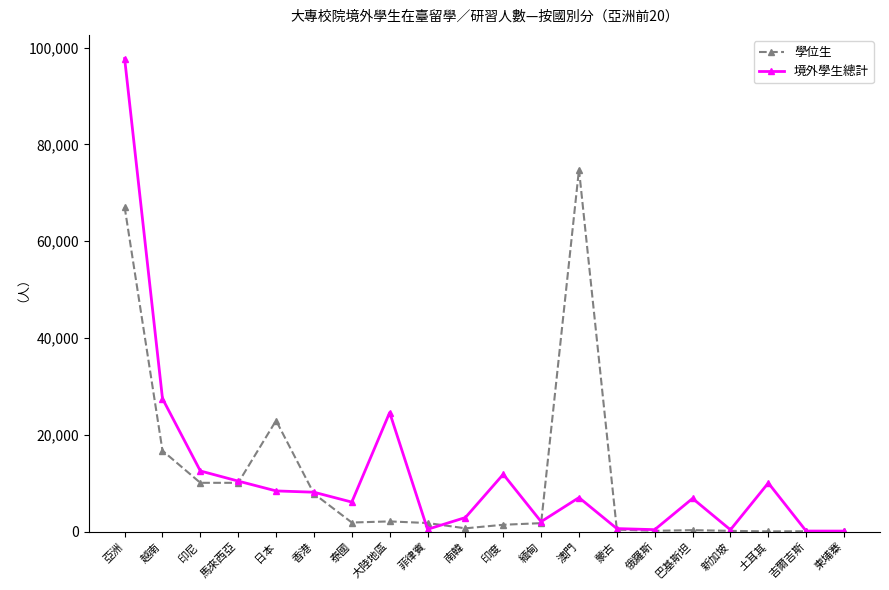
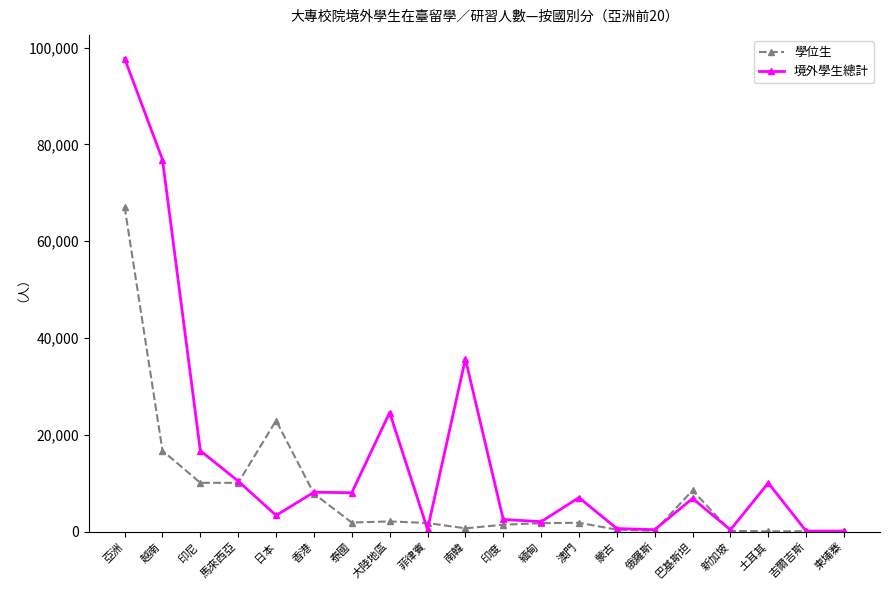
境外學生總計, 越南: 27,000 -> 77,000
境外學生總計, 印尼: 13,000 -> 17,000
境外學生總計, 日本: 8,000 -> 3,000
境外學生總計, 泰國: 6,000 -> 8,000
境外學生總計, 南韓: 3,000 -> 36,000
境外學生總計, 印度: 12,000 -> 3,000
學位生, 澳門: 75,000 -> 2,000
學位生, 巴基斯坦: 0 -> 9,000
